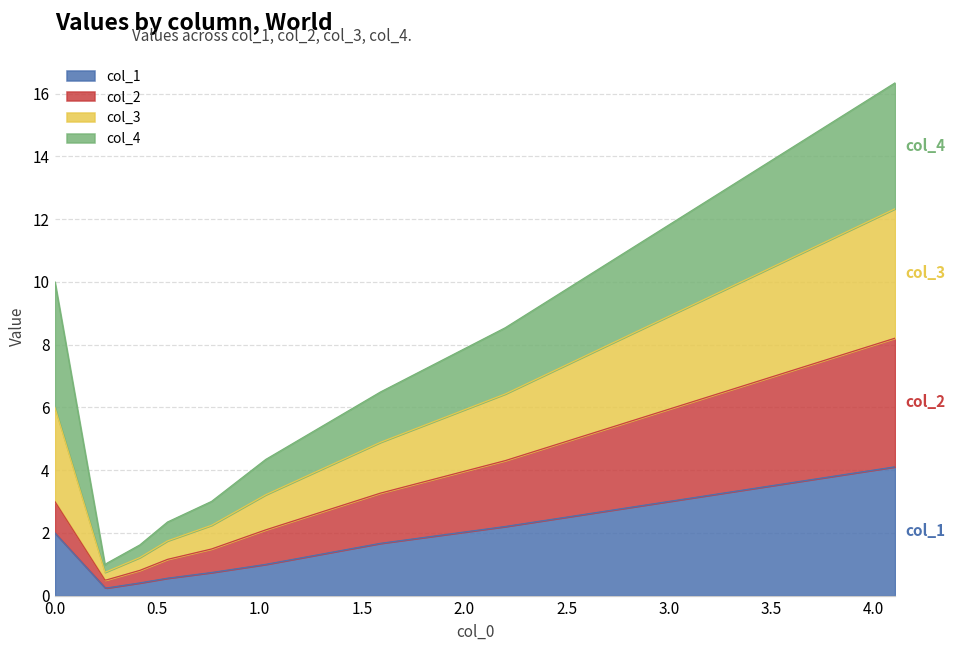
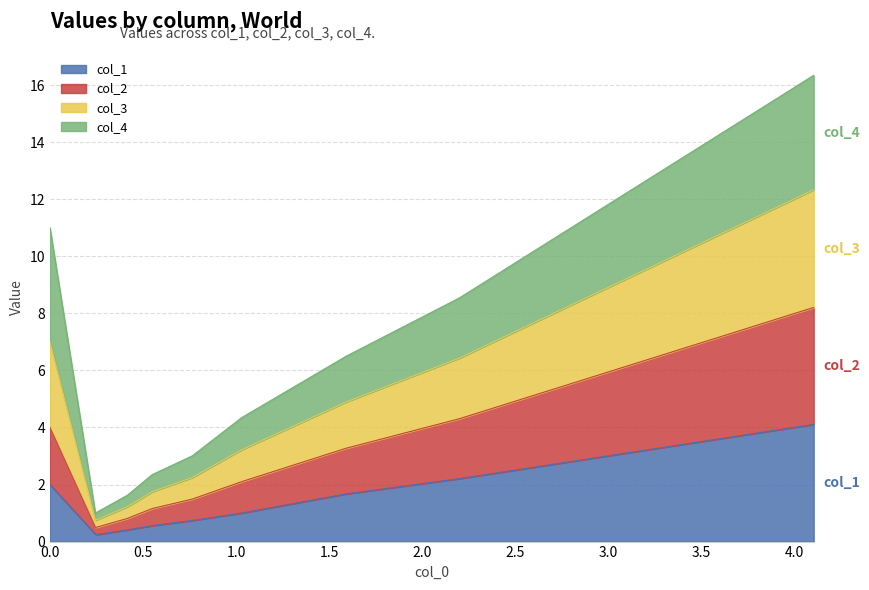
col_2, 0.0: 1 -> 2
